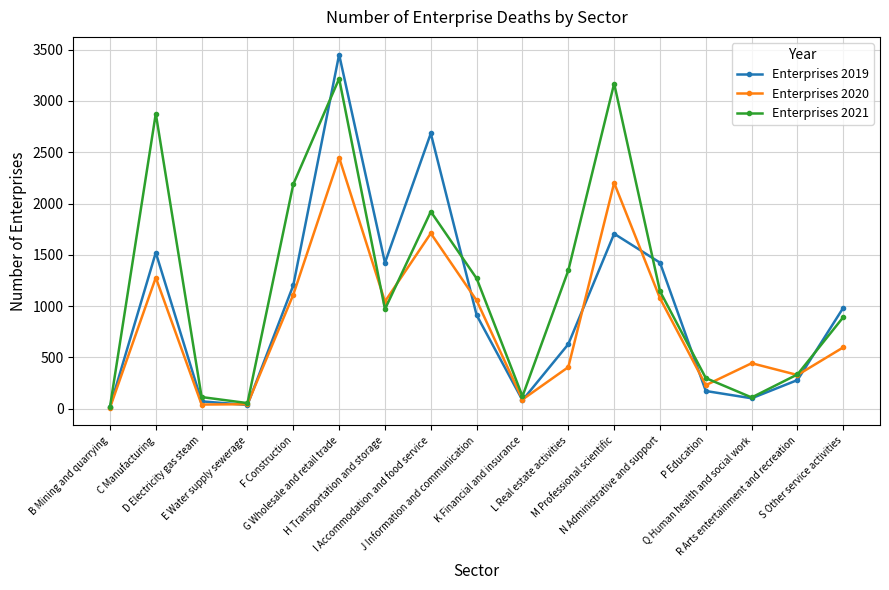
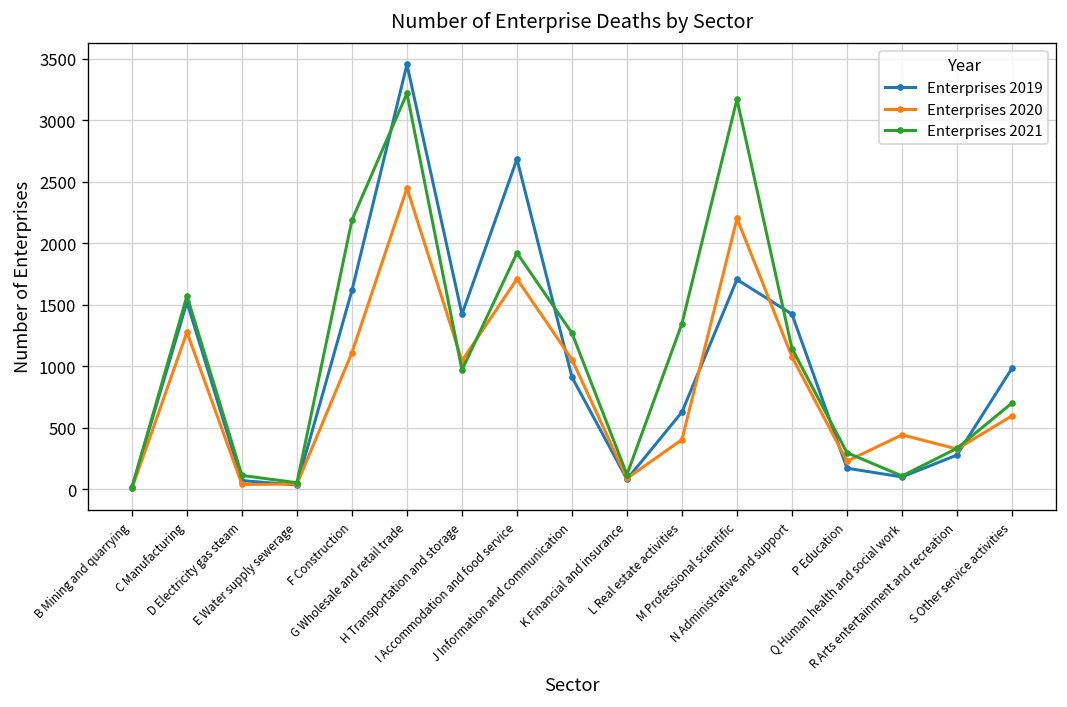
Enterprises 2021, C Manufacturing: 2880 -> 1570
Enterprises 2019, F Construction: 1200 -> 1620
Enterprises 2021, S Other service activities: 890 -> 700
